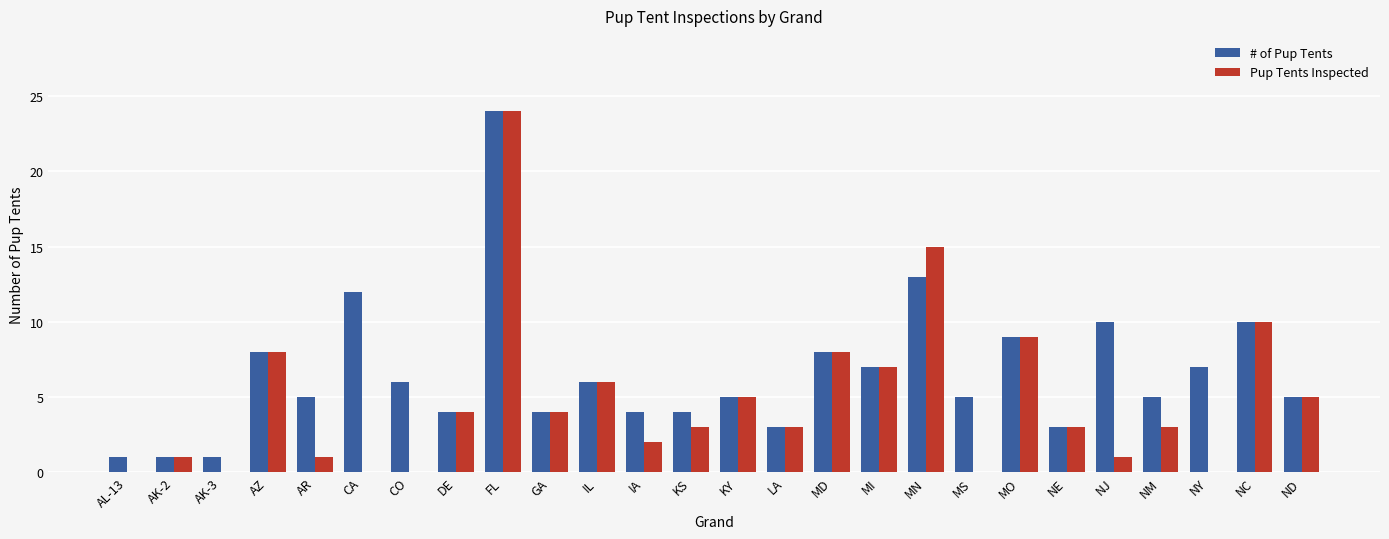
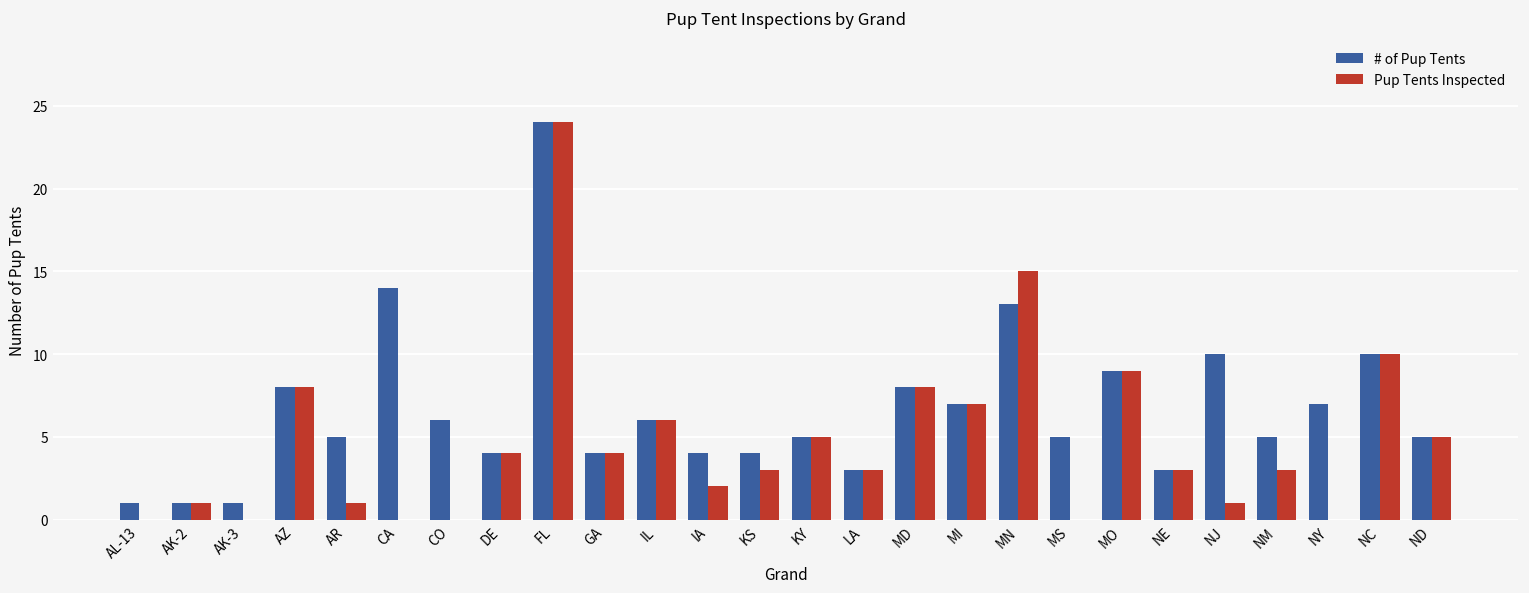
# of Pup Tents, CA: 12 -> 14
